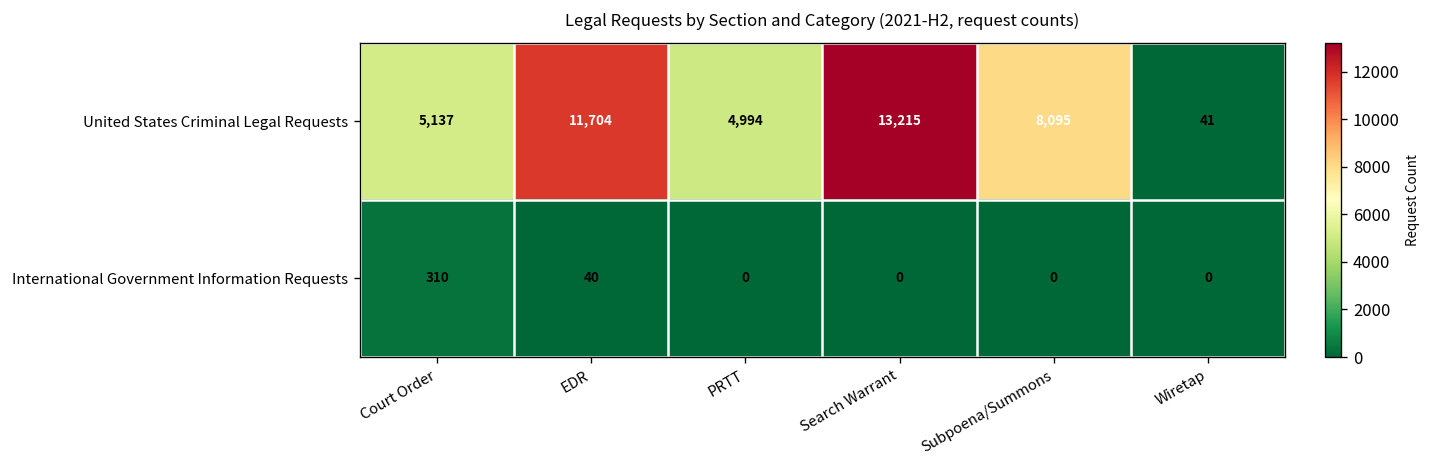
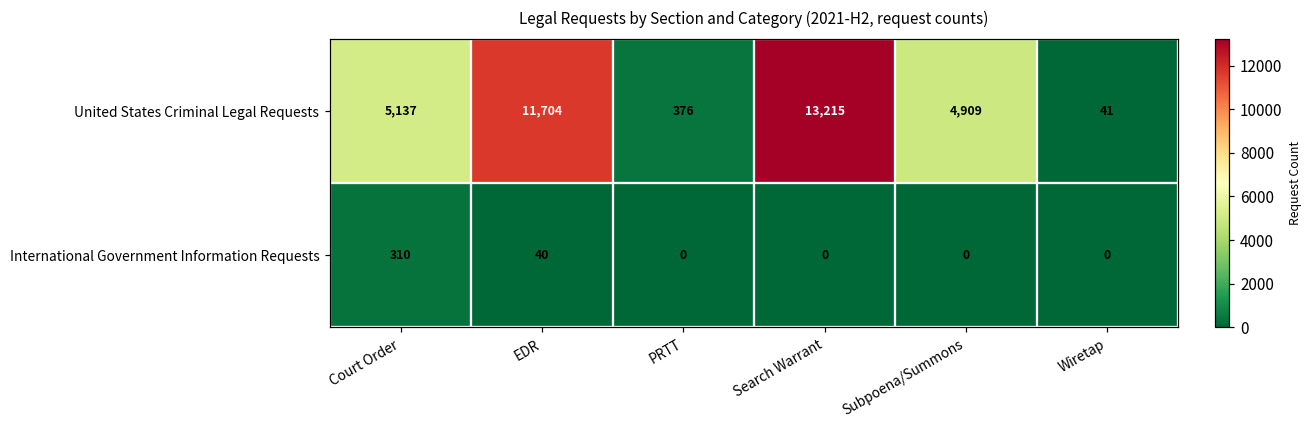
United States Criminal Legal Requests, PRTT: 4,994 -> 376
United States Criminal Legal Requests, Subpoena/Summons: 8,095 -> 4,909
